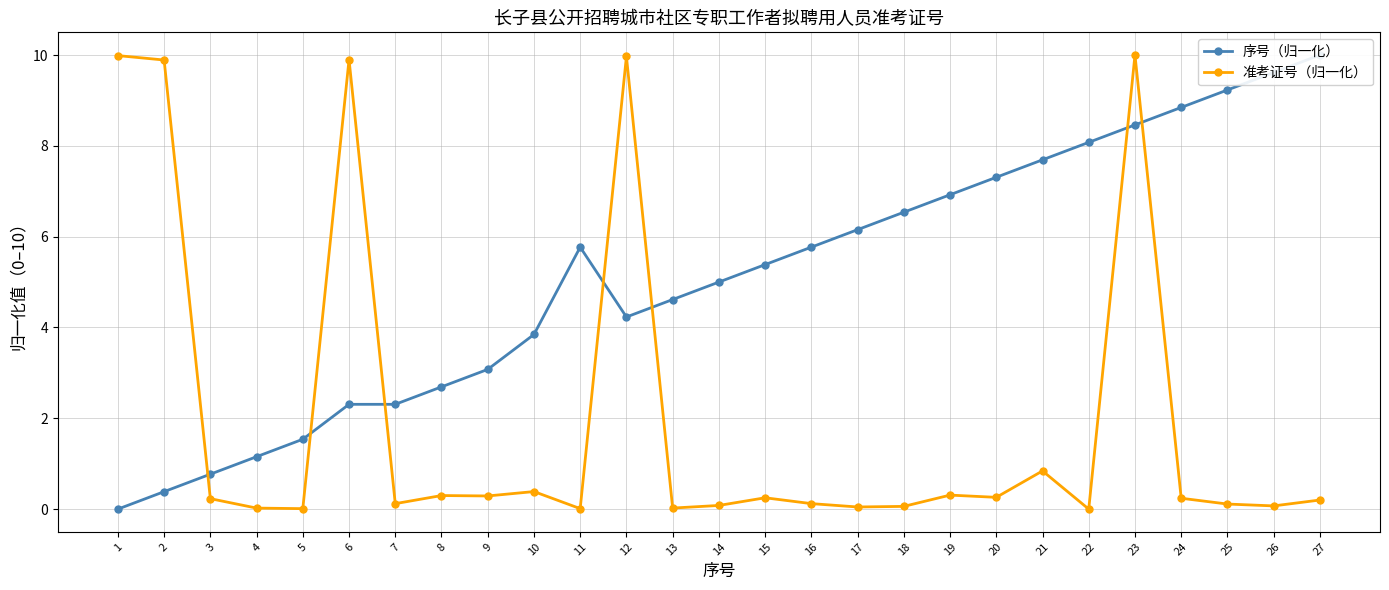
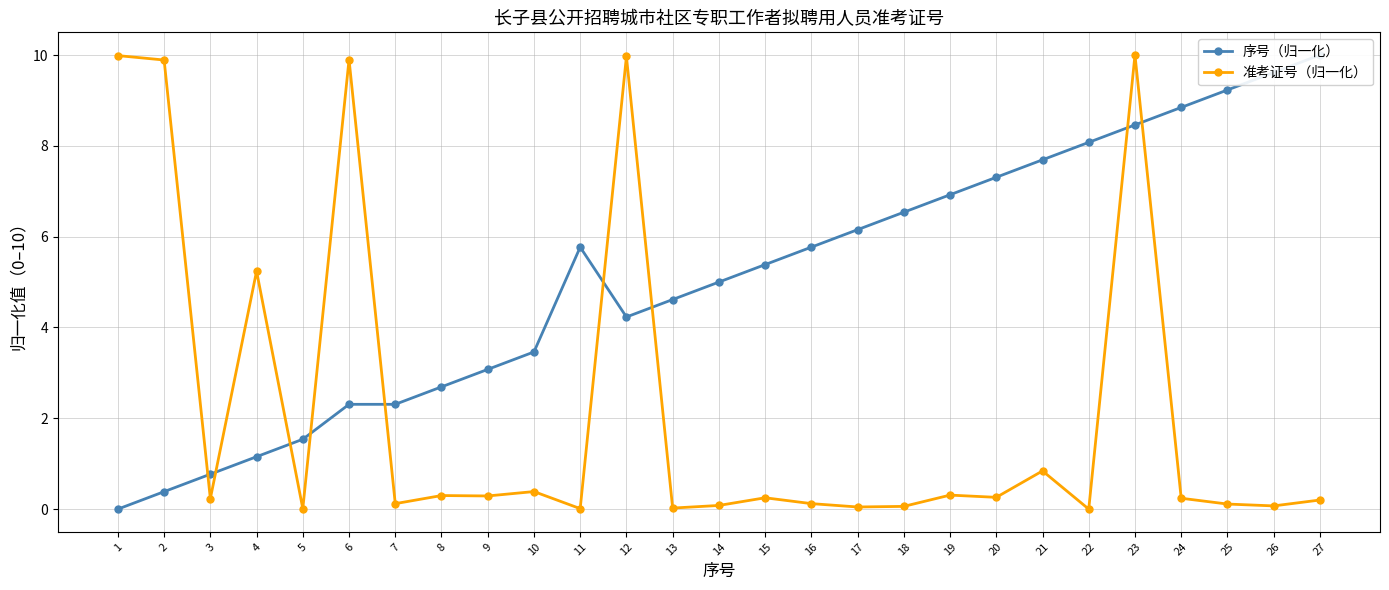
准考证号（归一化）, 4: 0.0 -> 5.2
序号（归一化）, 10: 3.8 -> 3.5
